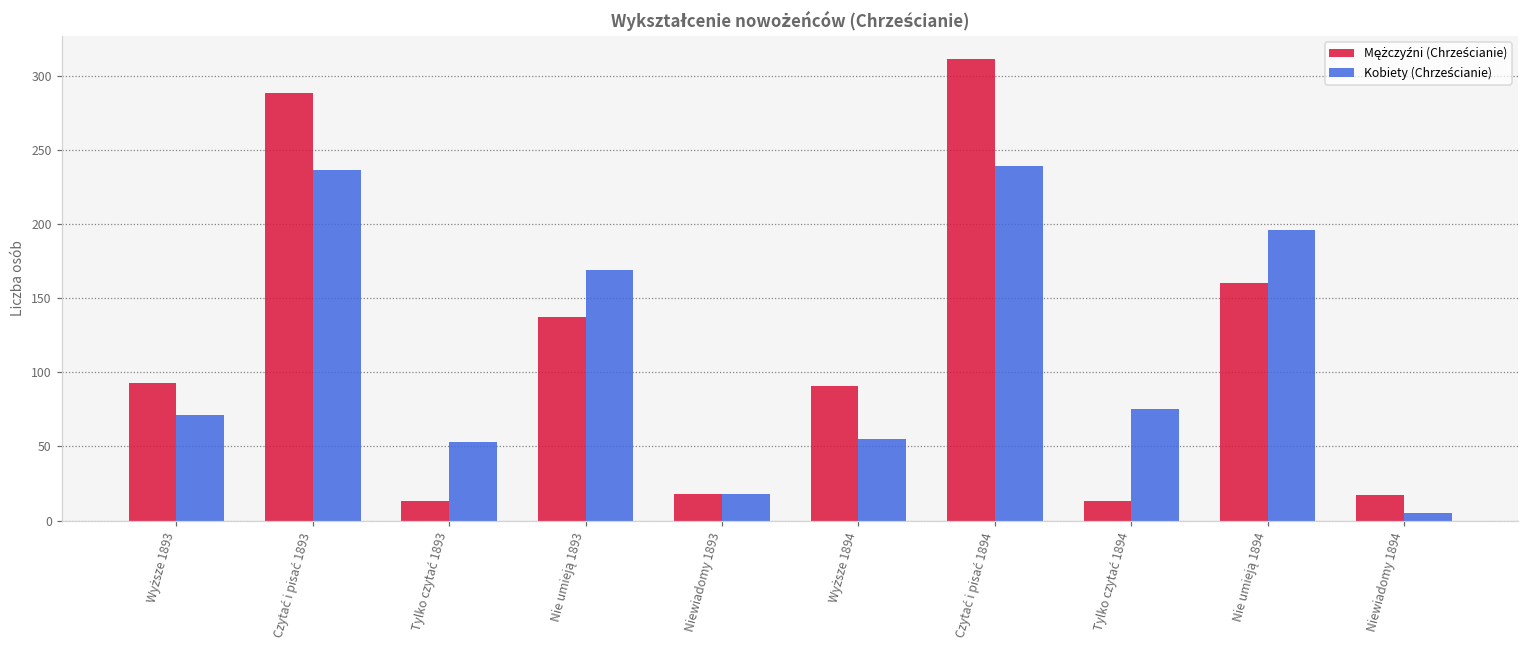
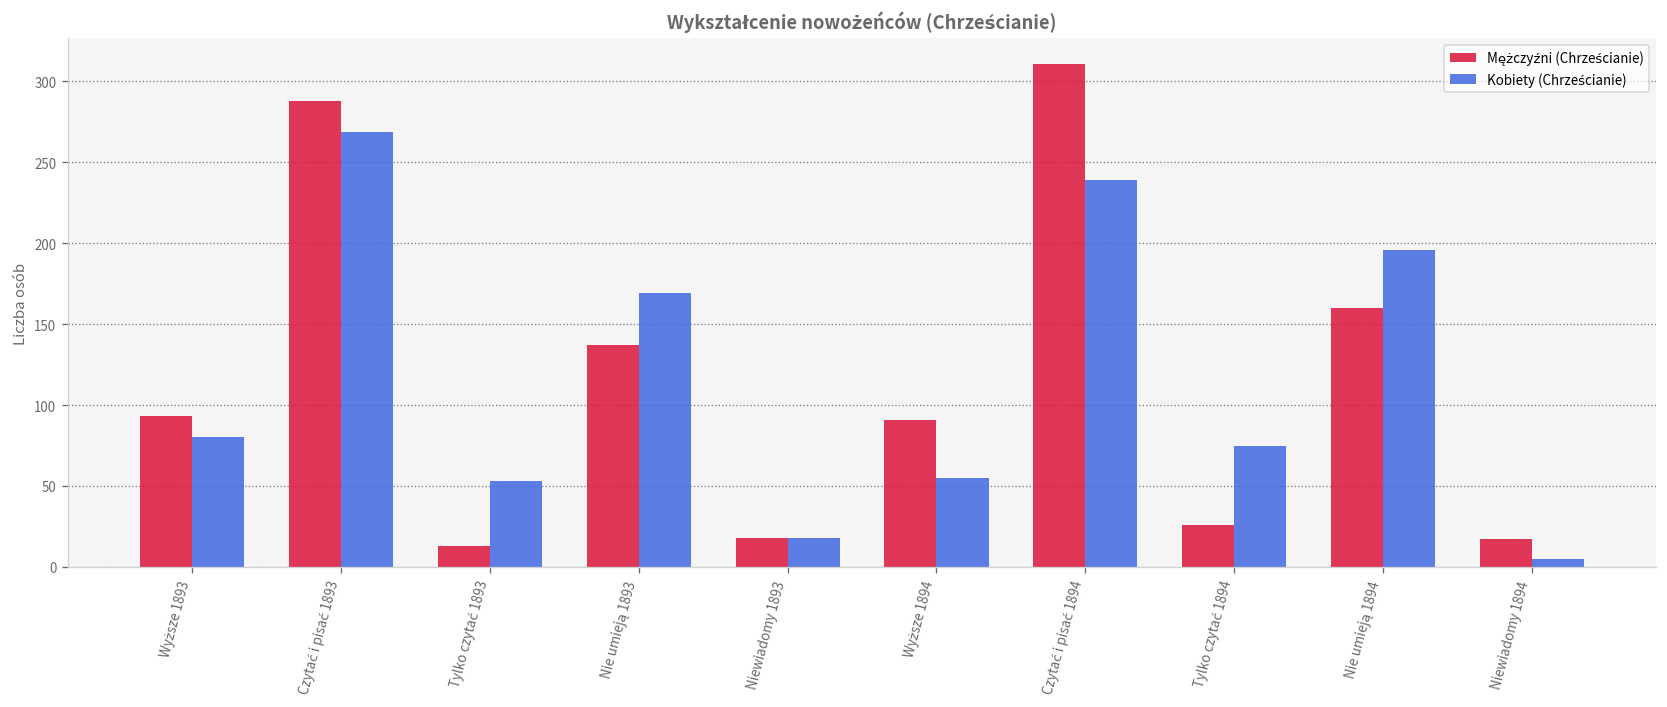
Kobiety (Chrześcianie), Wyższe 1893: 71 -> 80
Kobiety (Chrześcianie), Czytać i pisać 1893: 236 -> 269
Mężczyźni (Chrześcianie), Tylko czytać 1894: 13 -> 26
